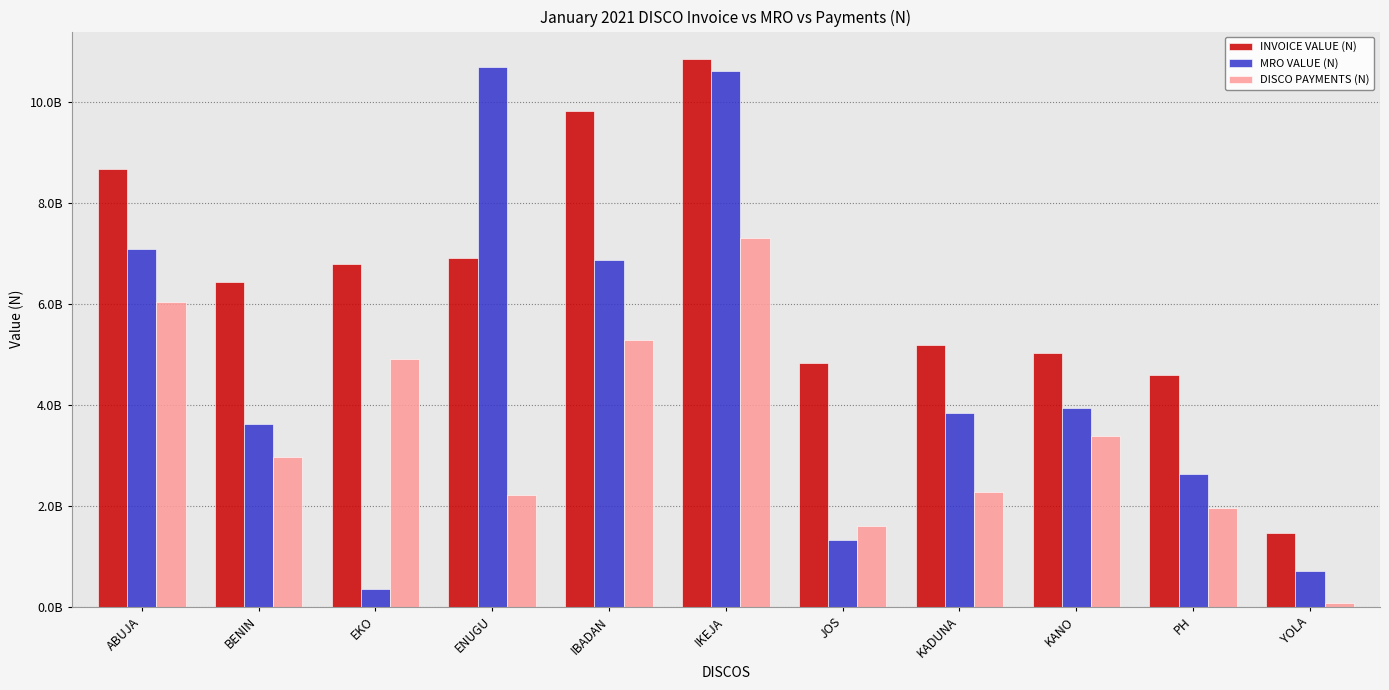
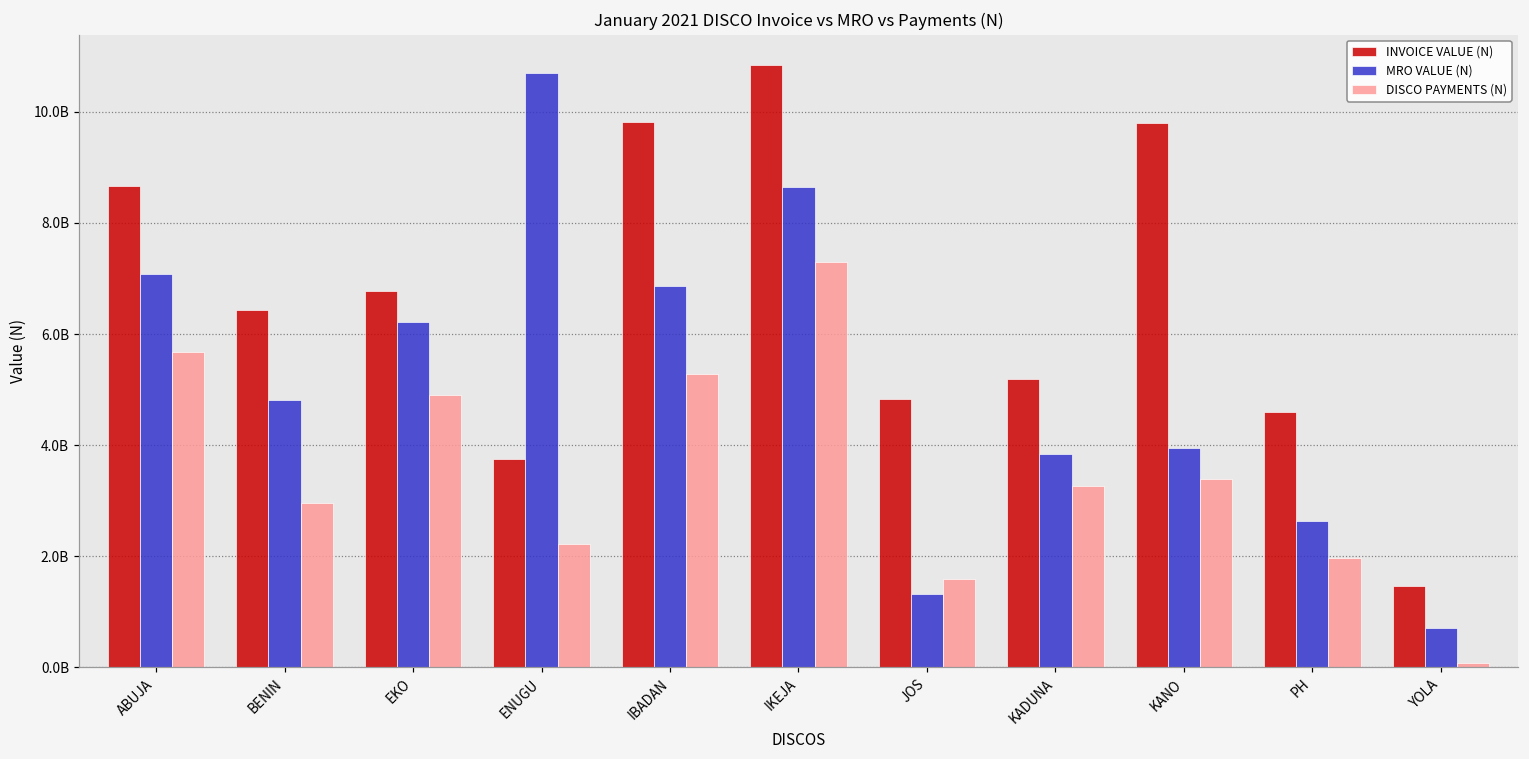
DISCO PAYMENTS (N), ABUJA: 6000000000 -> 5700000000
MRO VALUE (N), BENIN: 3600000000 -> 4800000000
MRO VALUE (N), EKO: 400000000 -> 6200000000
INVOICE VALUE (N), ENUGU: 6900000000 -> 3800000000
MRO VALUE (N), IKEJA: 10600000000 -> 8600000000
DISCO PAYMENTS (N), KADUNA: 2300000000 -> 3300000000
INVOICE VALUE (N), KANO: 5000000000 -> 9800000000
